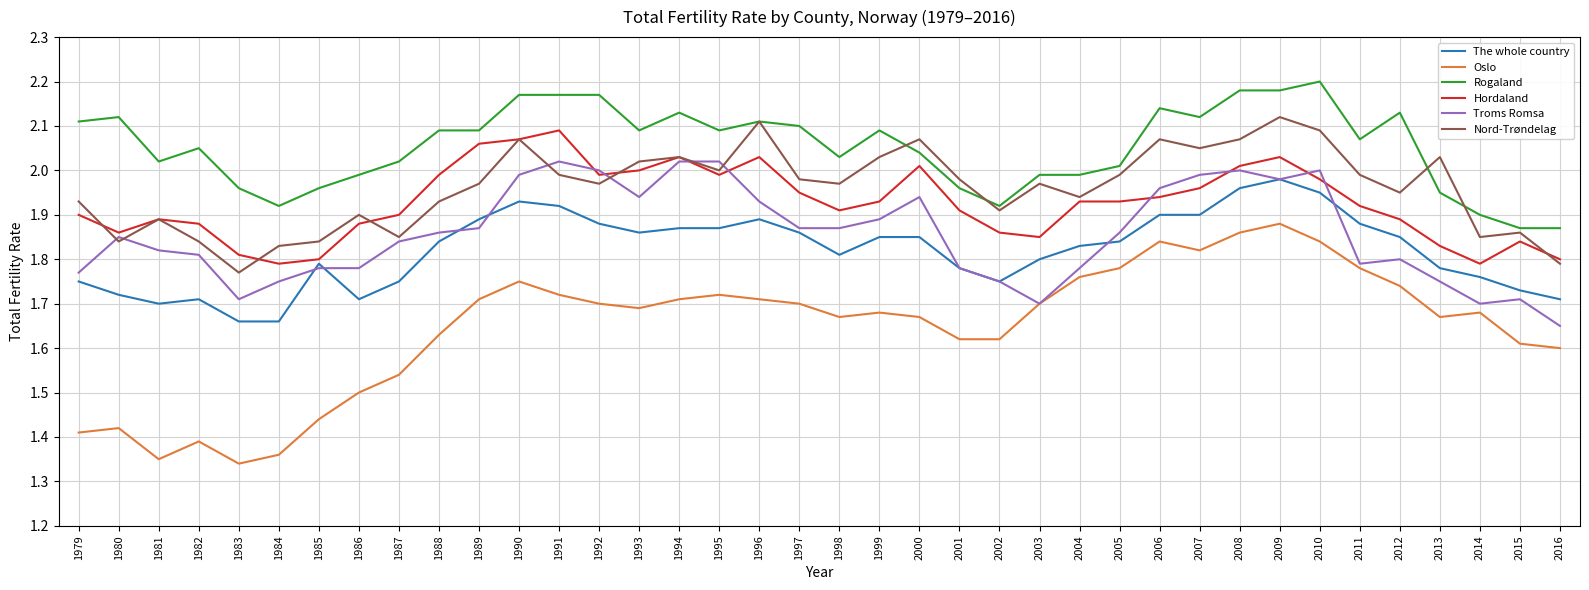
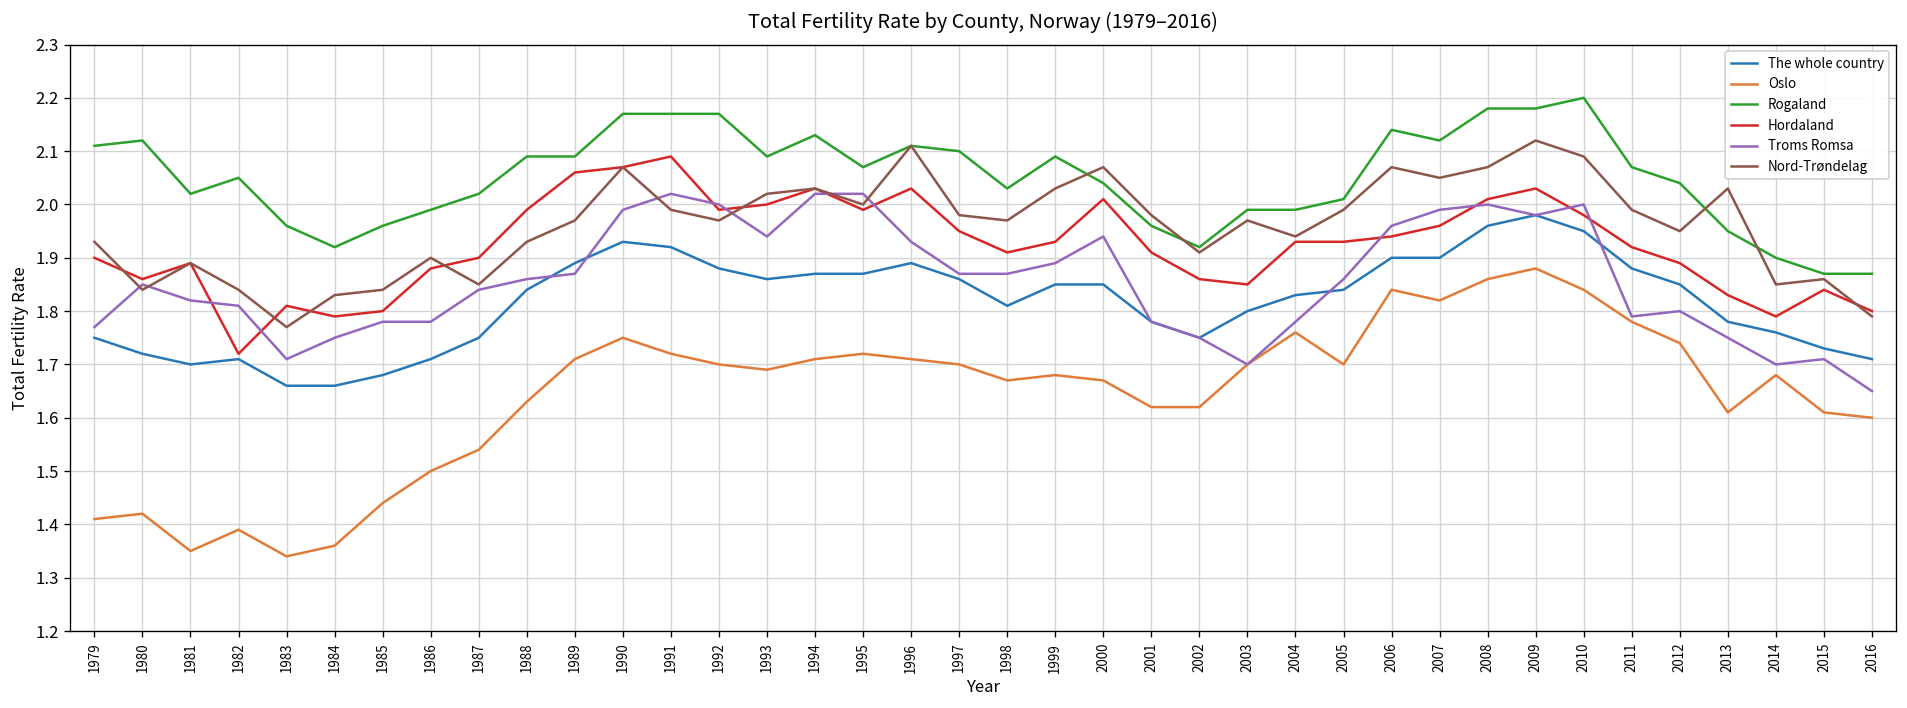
Hordaland, 1982: 1.88 -> 1.72
The whole country, 1985: 1.79 -> 1.68
Rogaland, 1995: 2.09 -> 2.07
Oslo, 2005: 1.78 -> 1.70
Rogaland, 2012: 2.13 -> 2.04
Oslo, 2013: 1.67 -> 1.61
